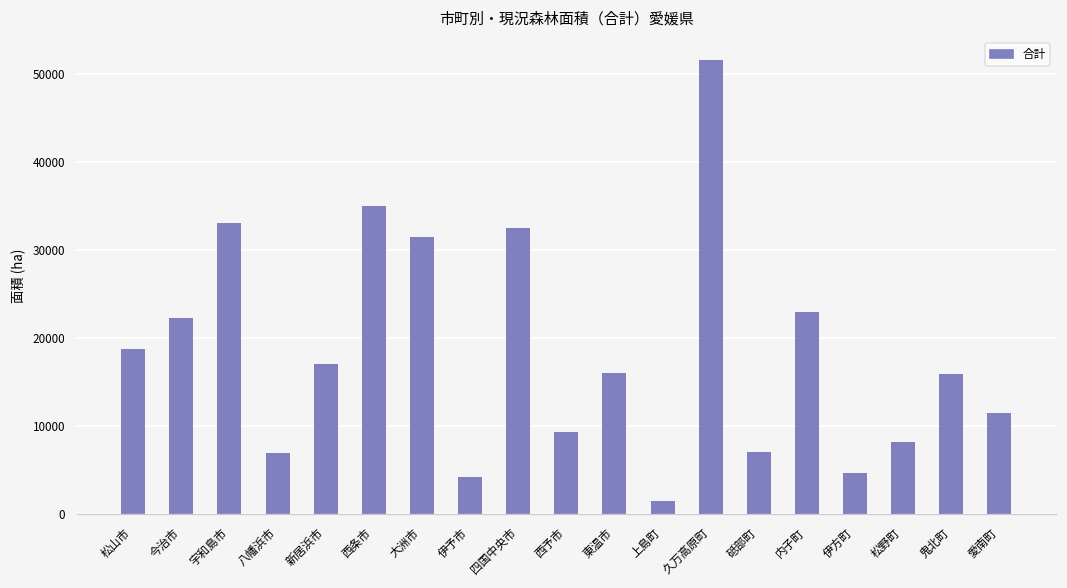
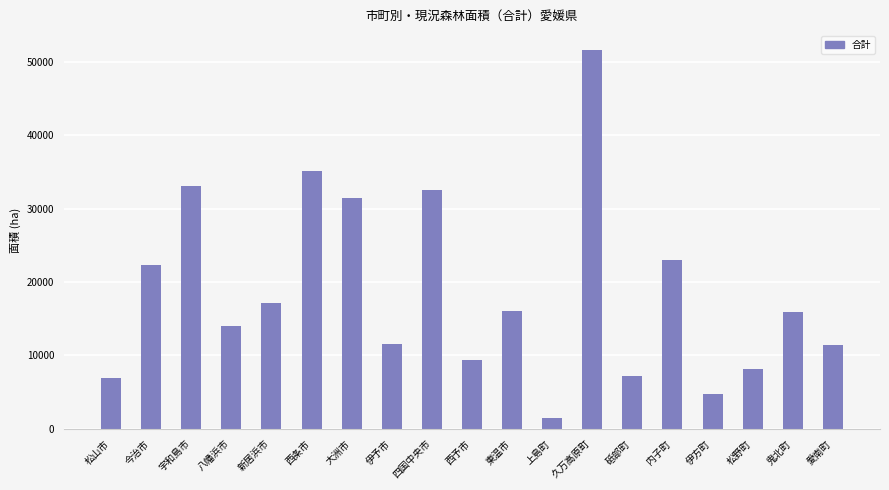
松山市: 19000 -> 7000
八幡浜市: 7000 -> 14000
伊予市: 4000 -> 11000
